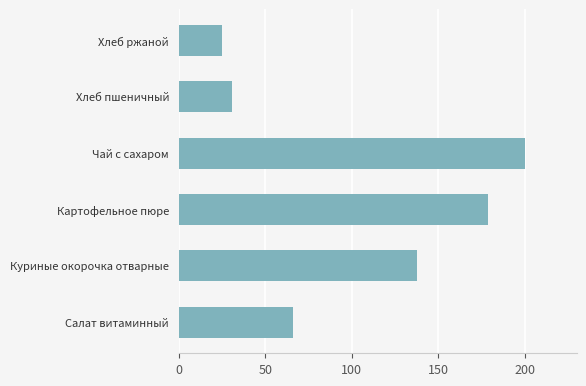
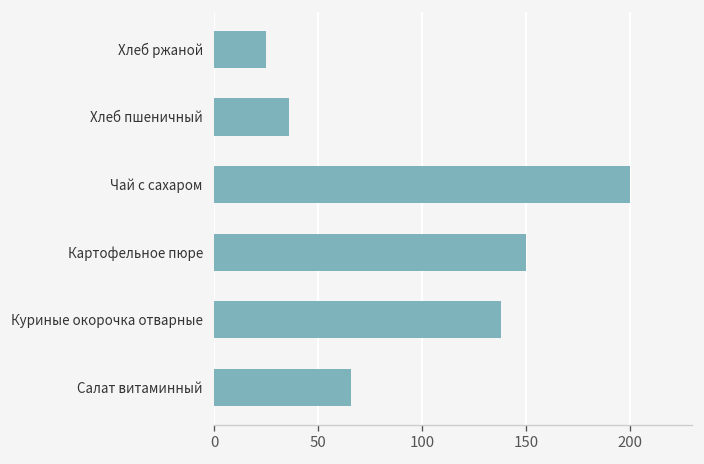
Хлеб пшеничный: 31 -> 36
Картофельное пюре: 179 -> 150
